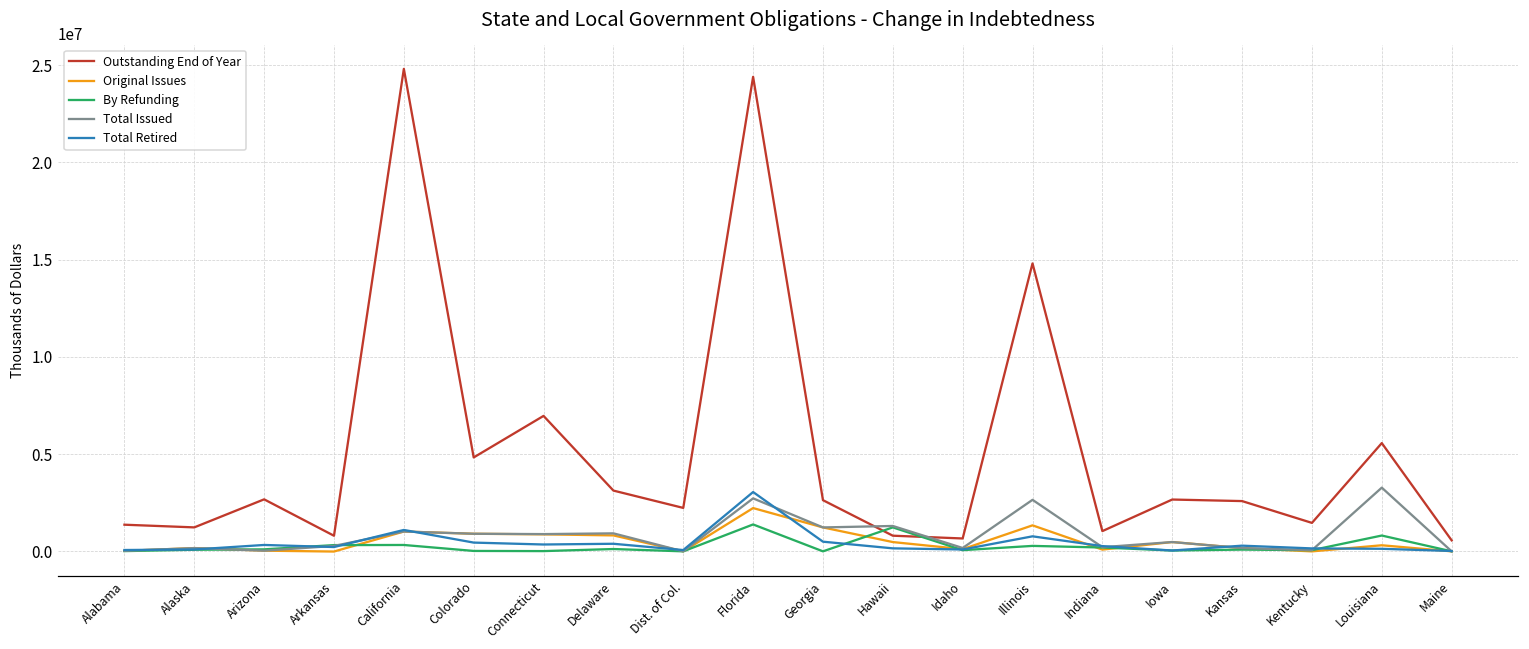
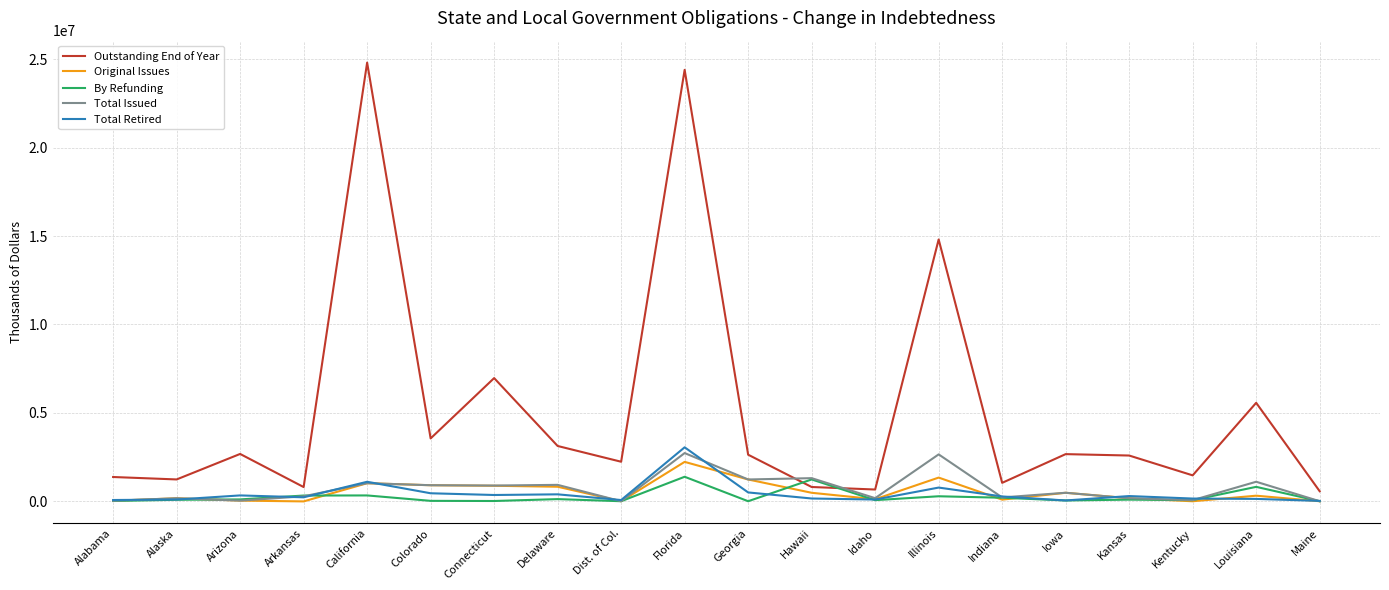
Outstanding End of Year, Colorado: 4800000 -> 3600000
Total Issued, Louisiana: 3300000 -> 1100000
